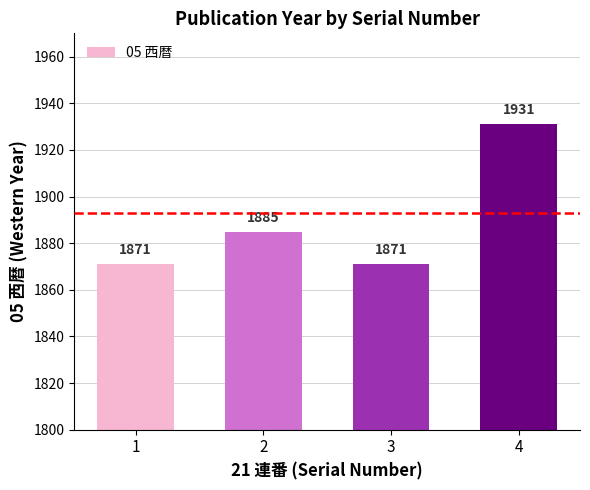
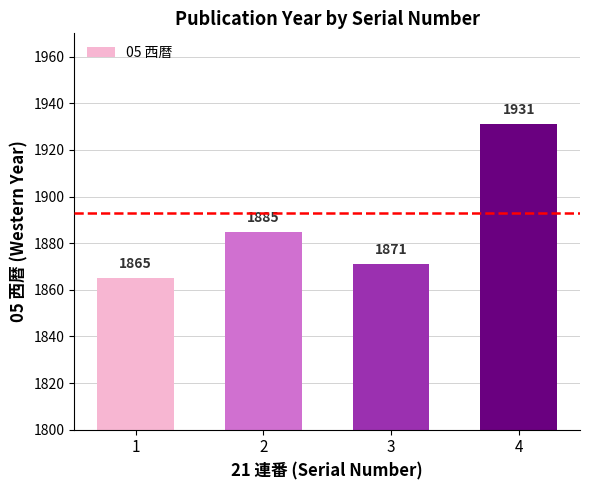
1: 1871 -> 1865
